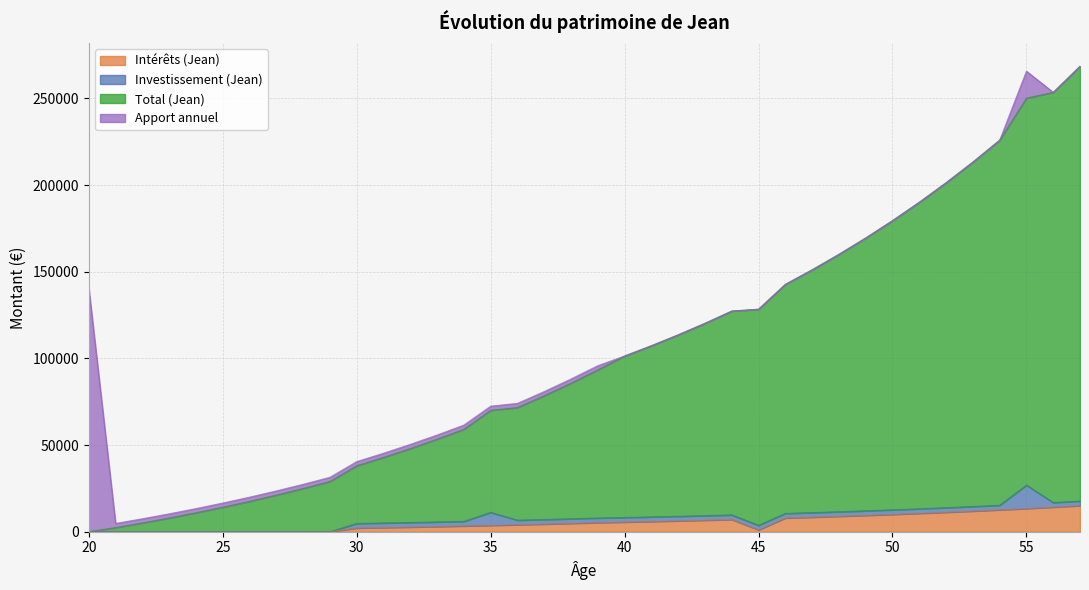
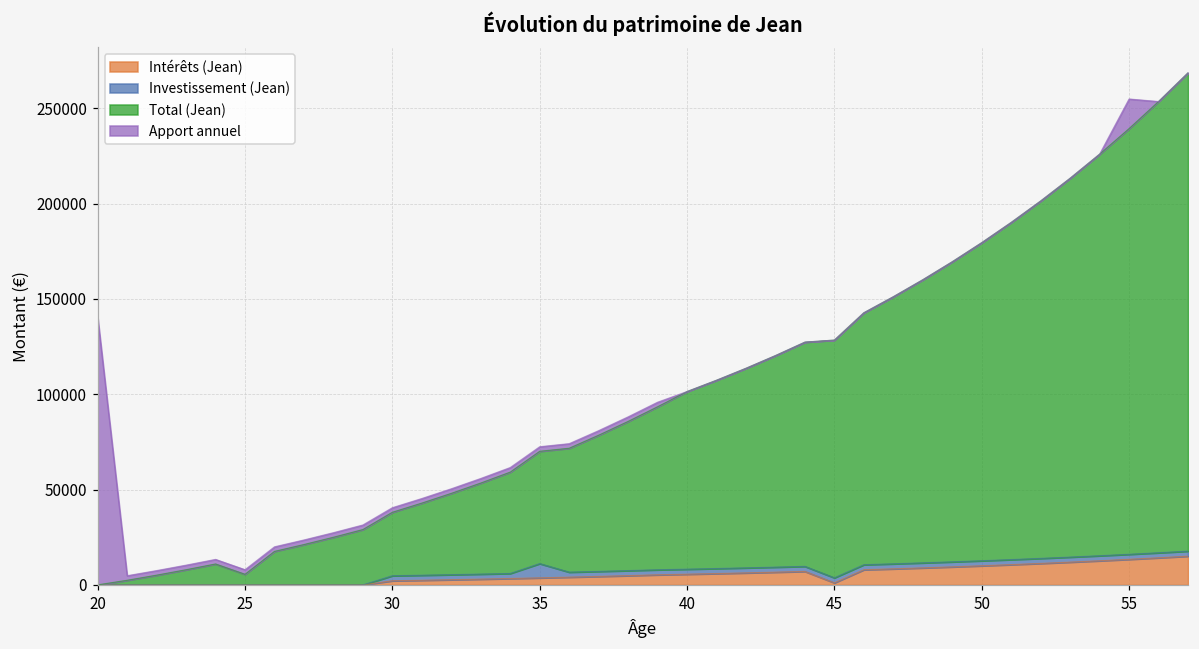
Total (Jean), 25: 14000 -> 6000
Investissement (Jean), 55: 14000 -> 3000
